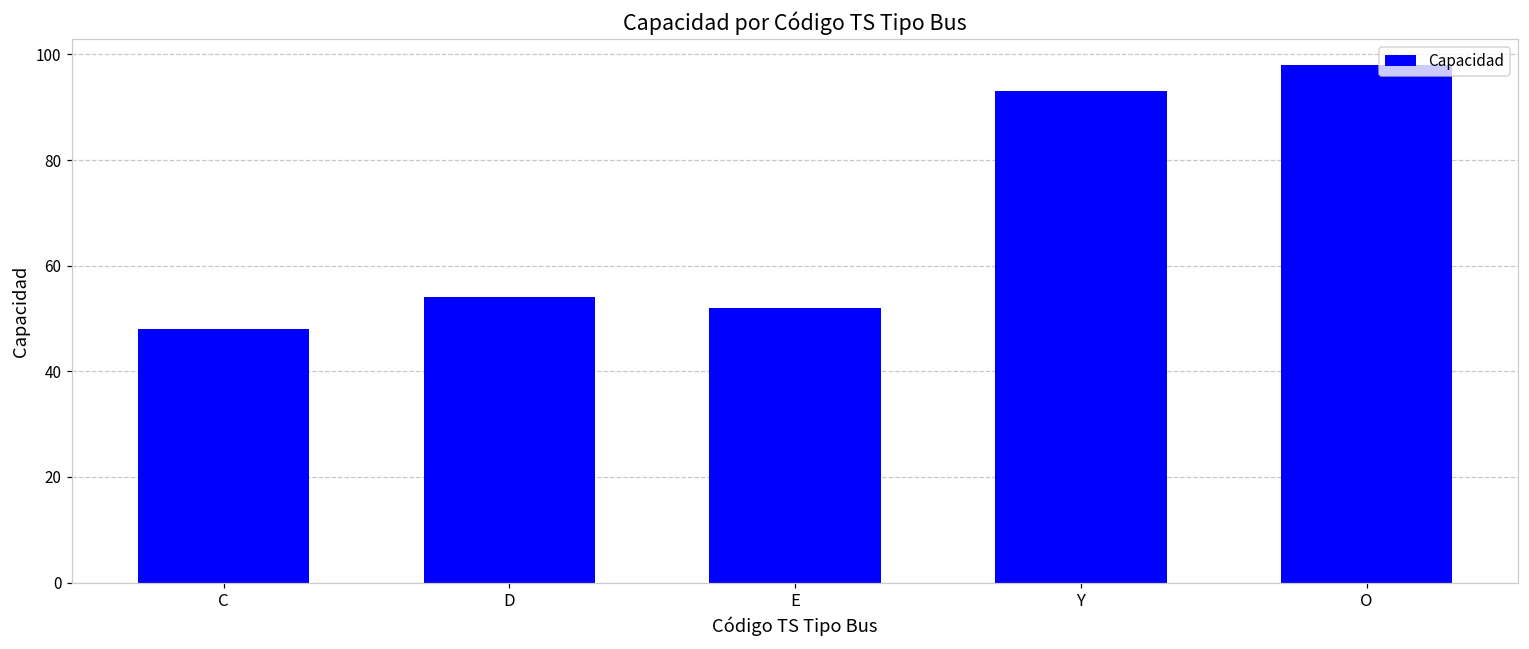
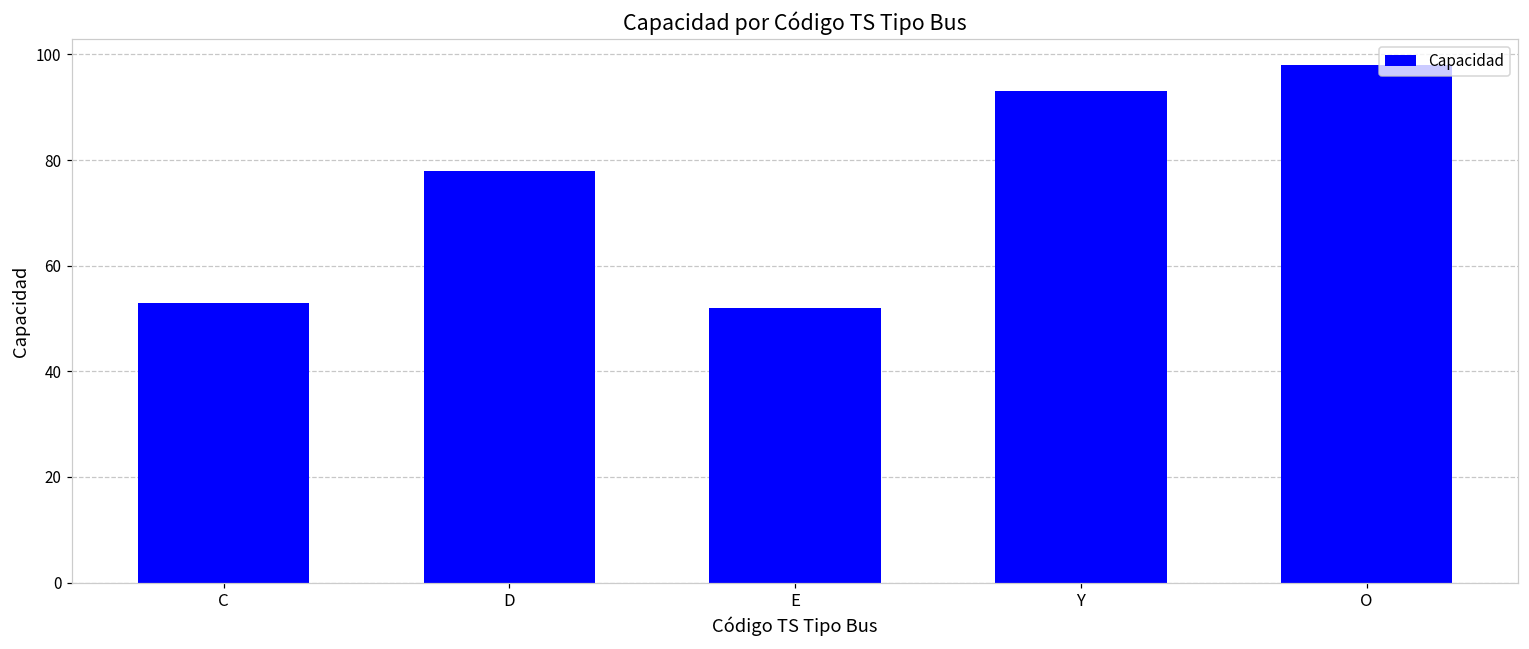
C: 48 -> 53
D: 54 -> 78
